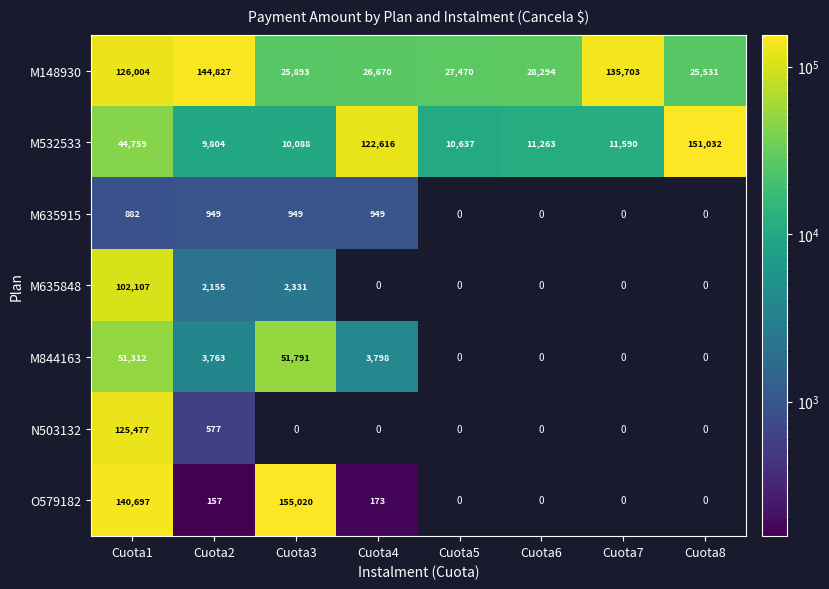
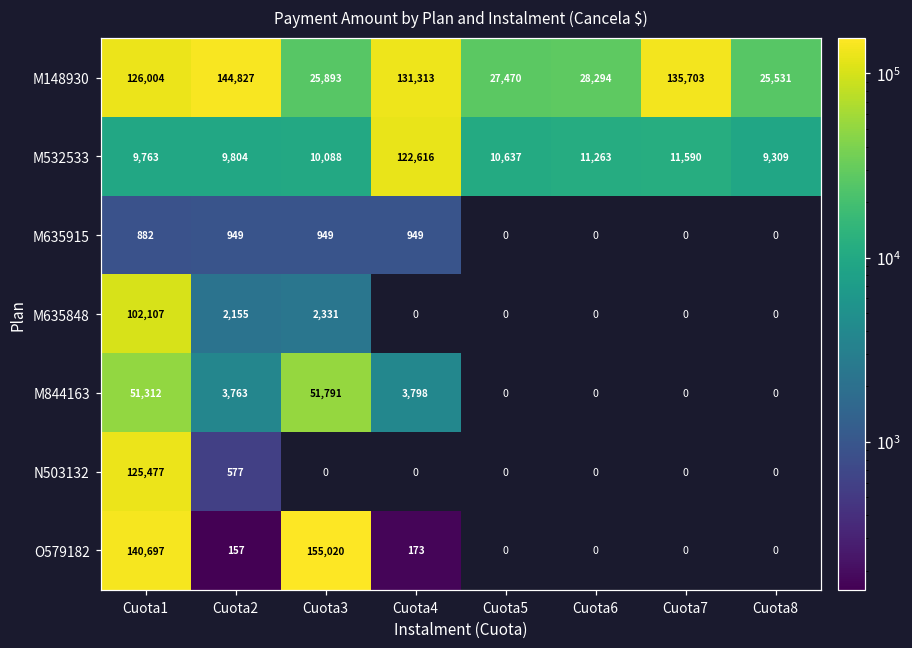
M148930, Cuota4: 26,670 -> 131,313
M532533, Cuota1: 44,759 -> 9,763
M532533, Cuota8: 151,032 -> 9,309
